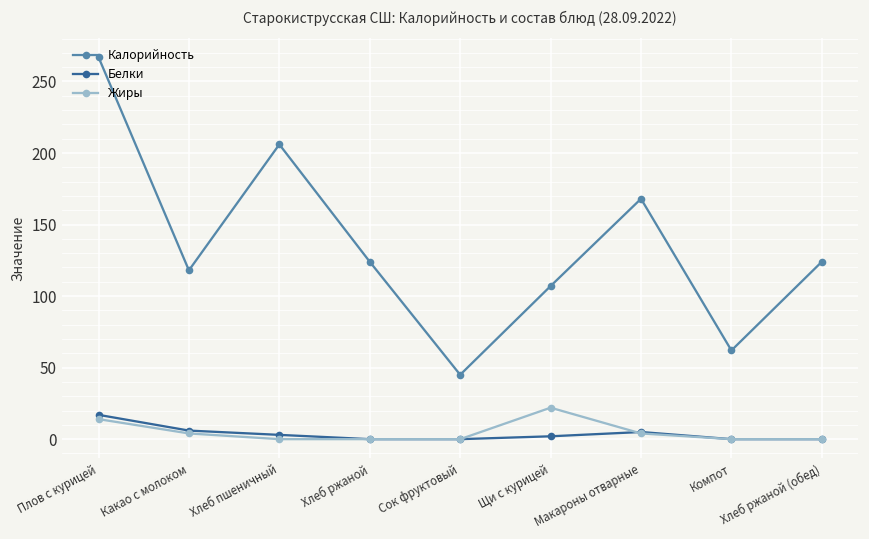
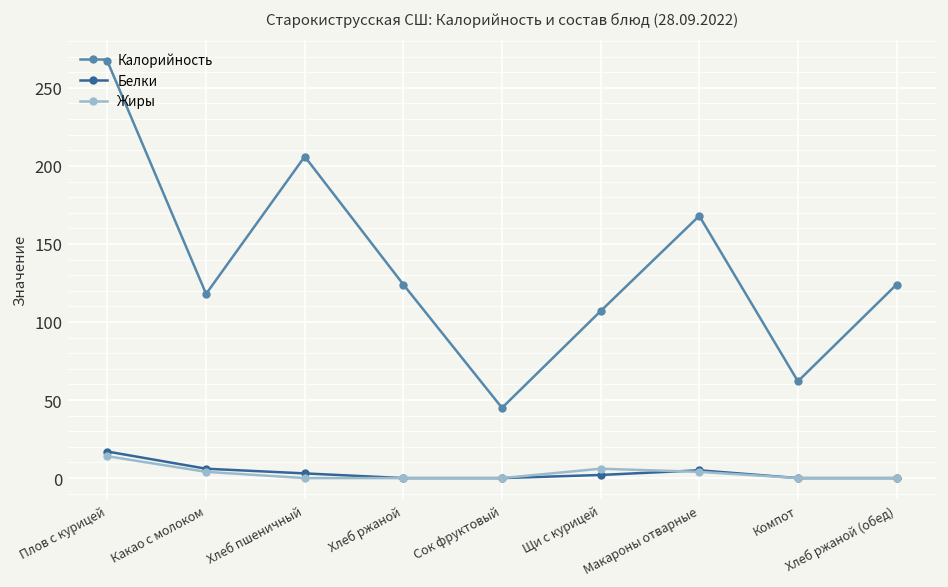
Жиры, Щи с курицей: 22 -> 6
